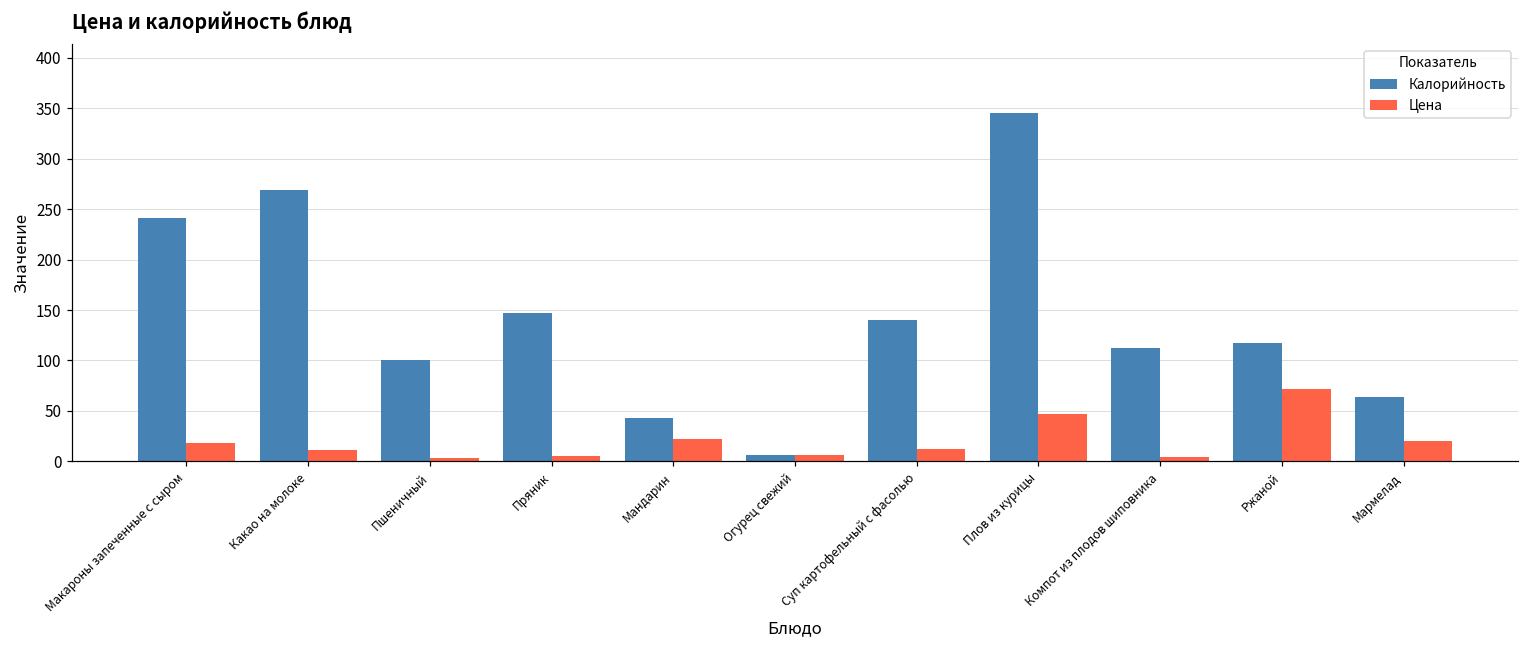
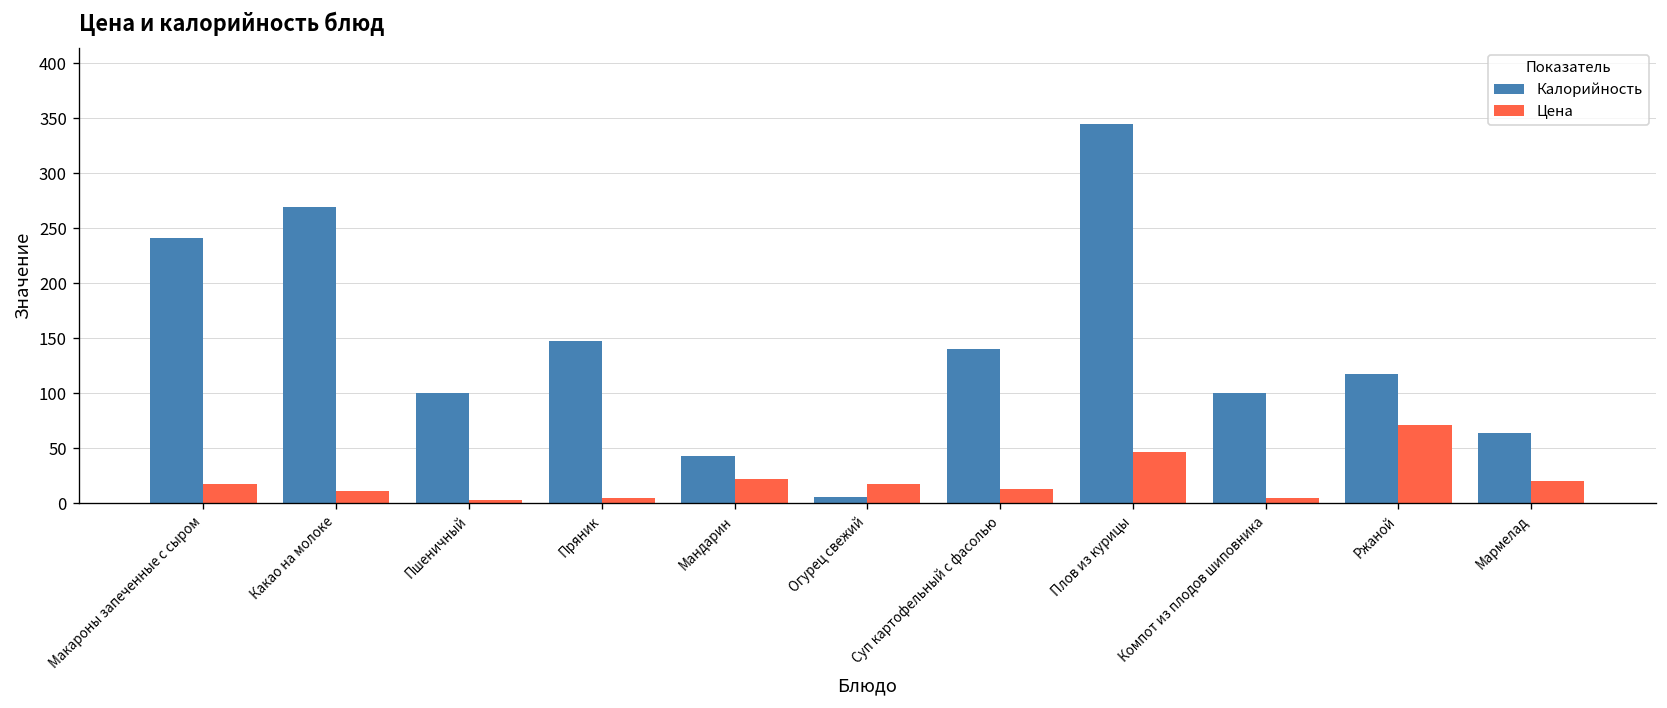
Цена, Огурец свежий: 10 -> 20
Калорийность, Компот из плодов шиповника: 110 -> 100
